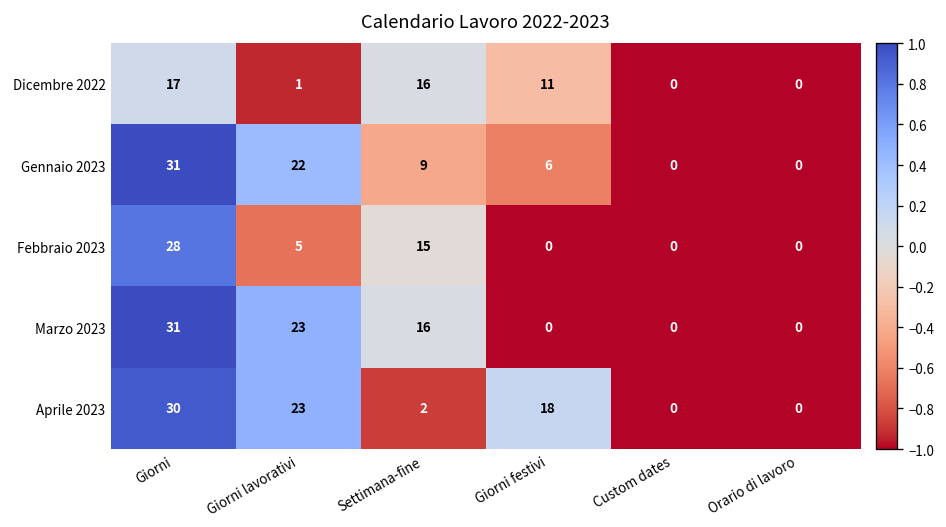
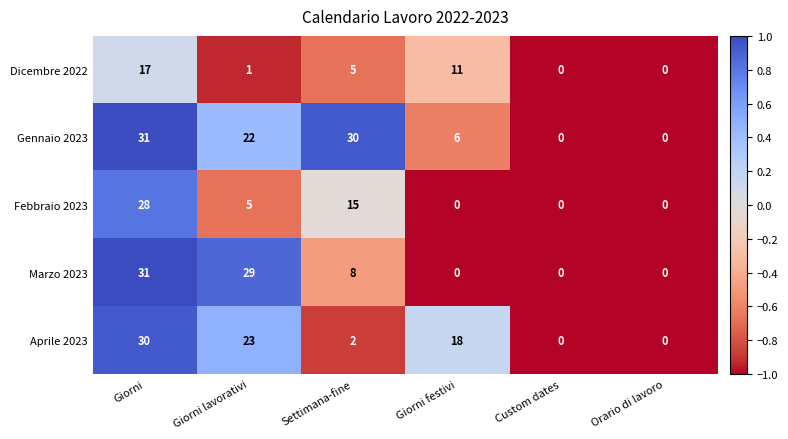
Dicembre 2022, Settimana-fine: 16 -> 5
Gennaio 2023, Settimana-fine: 9 -> 30
Marzo 2023, Giorni lavorativi: 23 -> 29
Marzo 2023, Settimana-fine: 16 -> 8
